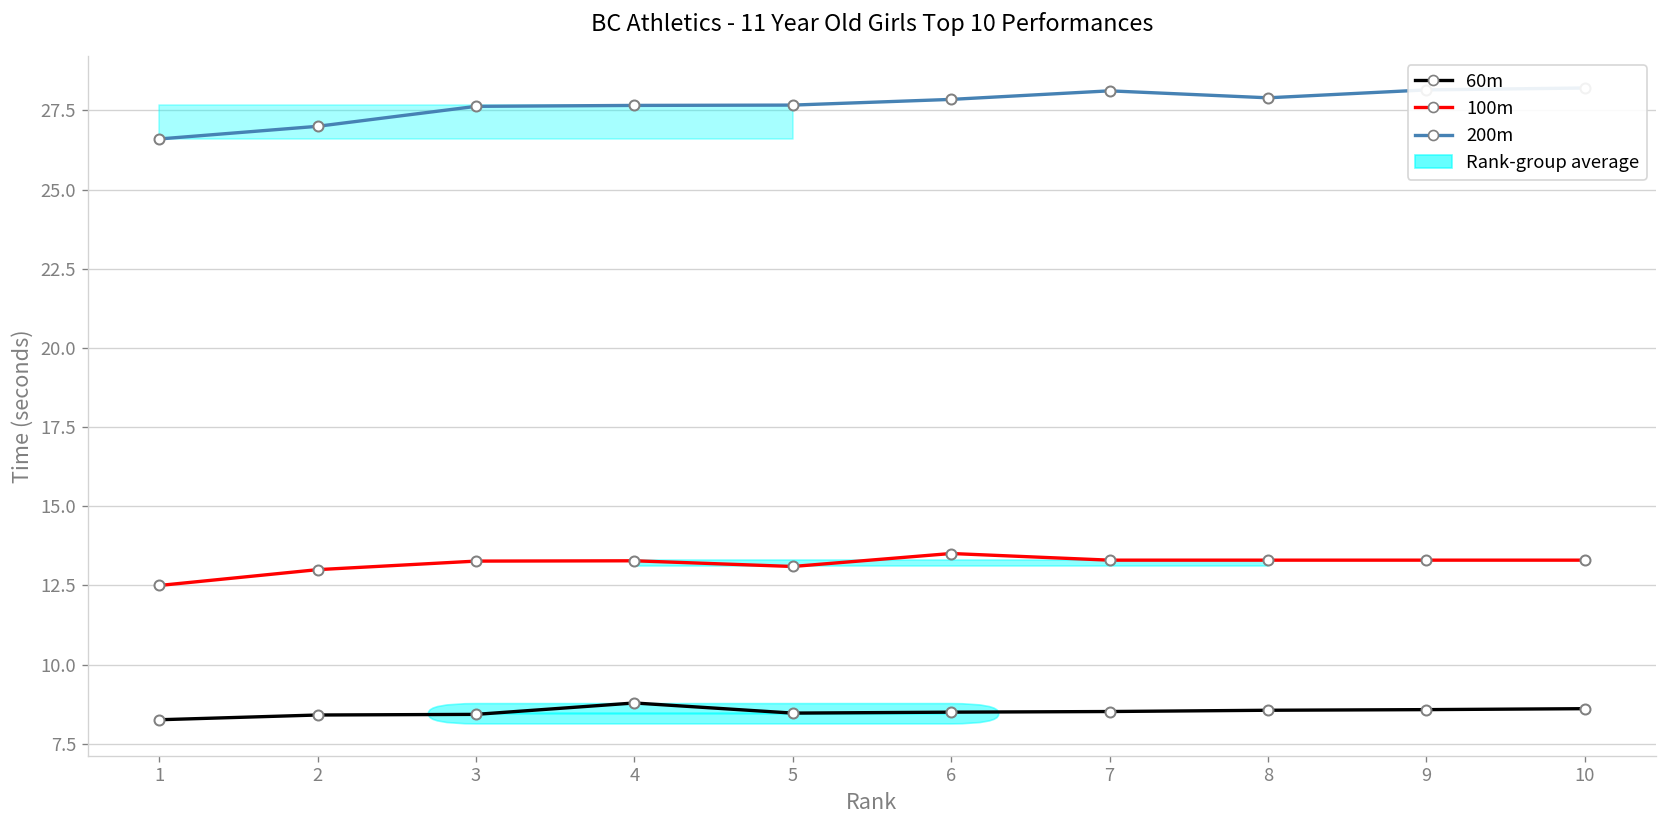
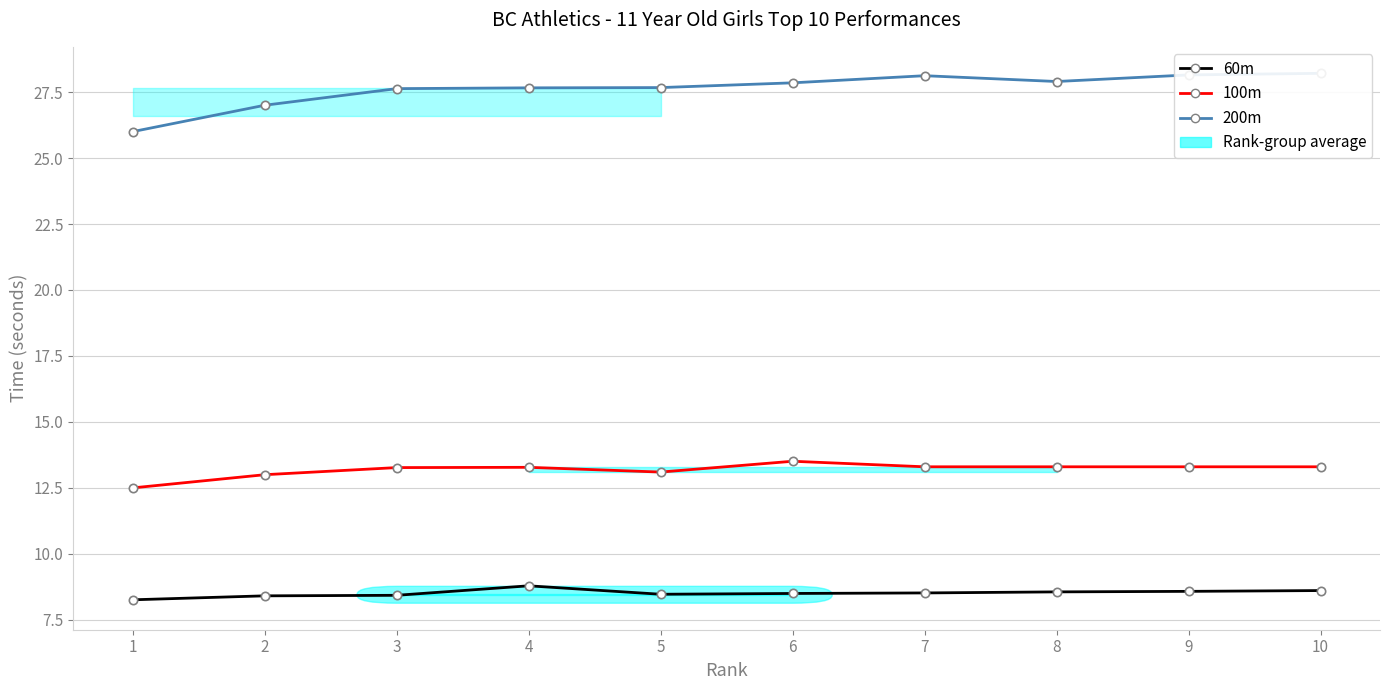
200m, 1: 26.6 -> 26.0
